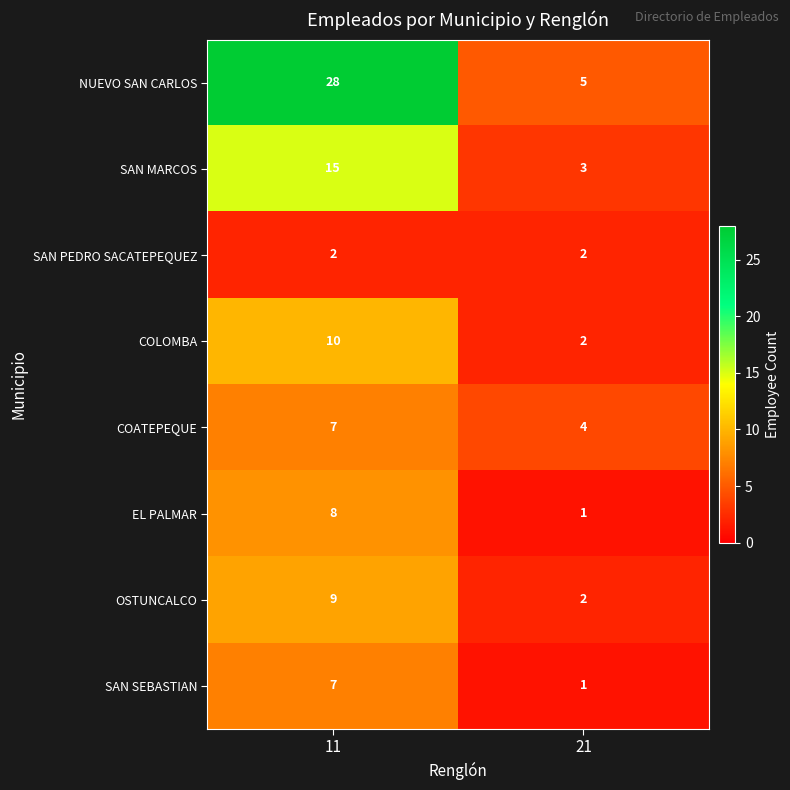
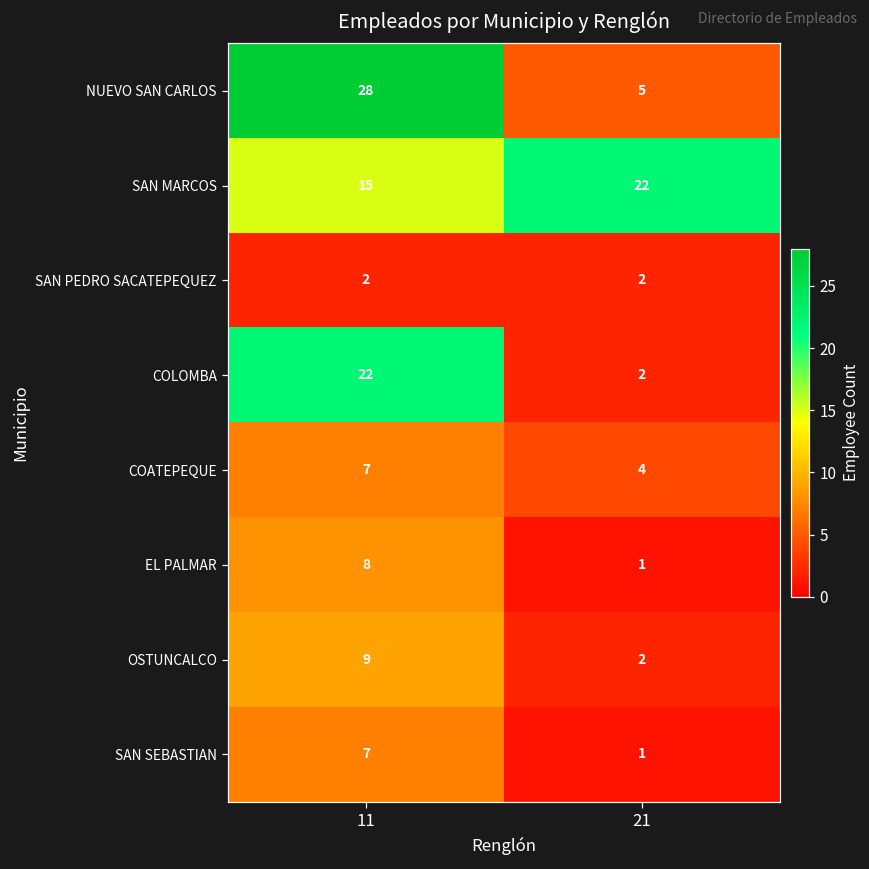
SAN MARCOS, 21: 3 -> 22
COLOMBA, 11: 10 -> 22
